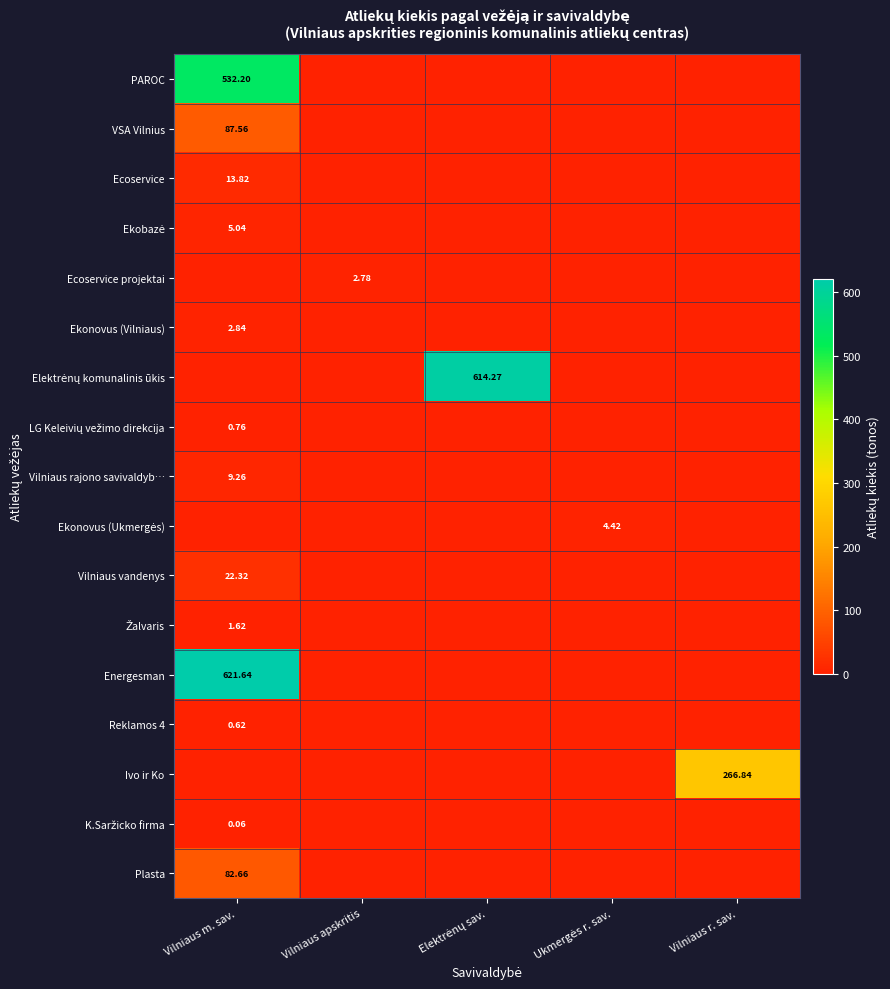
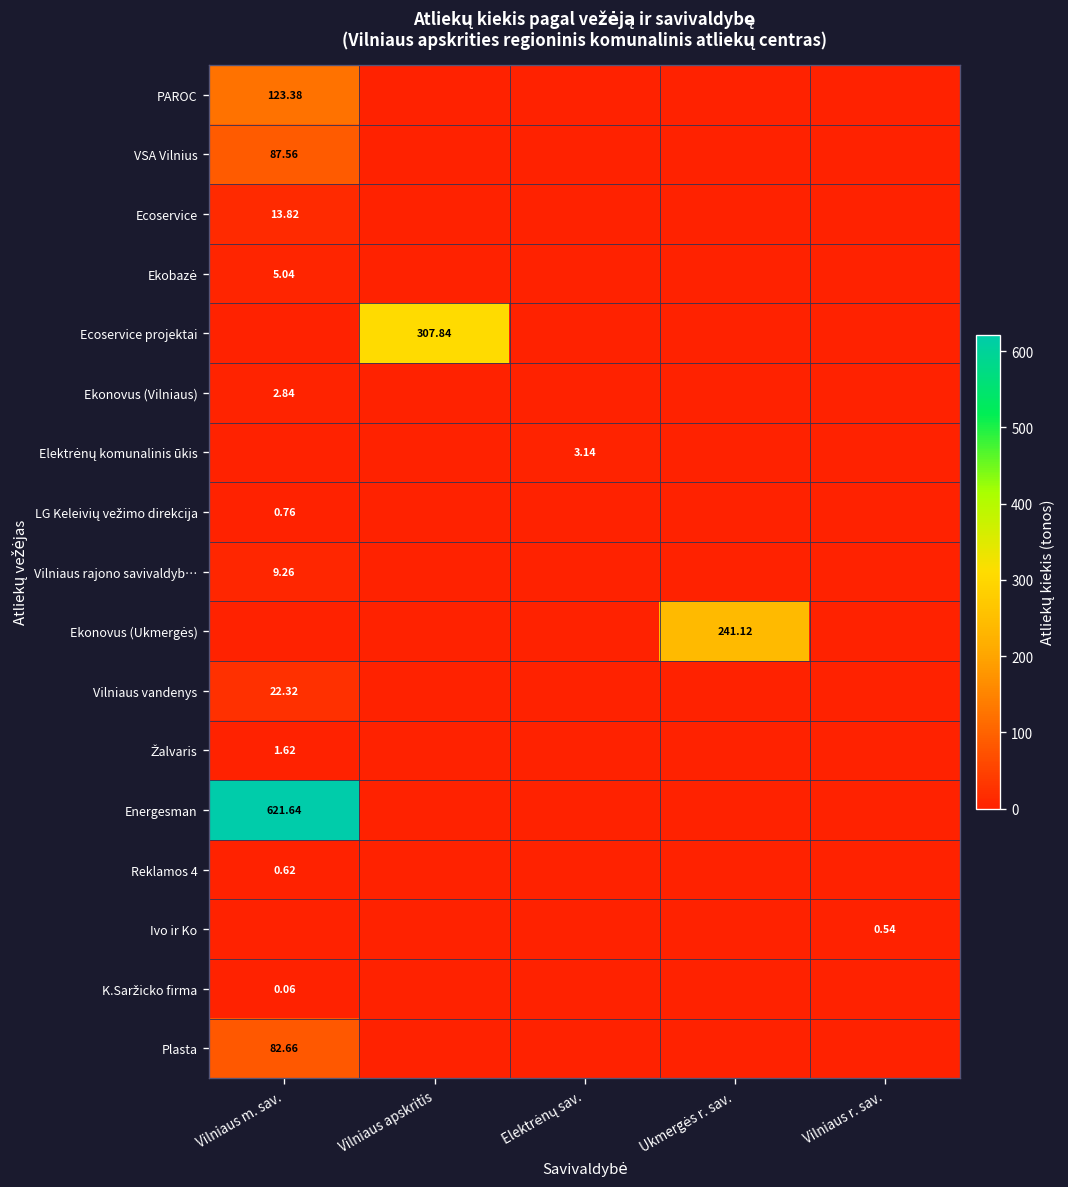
PAROC, Vilniaus m. sav.: 532.20 -> 123.38
Ecoservice projektai, Vilniaus apskritis: 2.78 -> 307.84
Elektrėnų komunalinis ūkis, Elektrėnų sav.: 614.27 -> 3.14
Ekonovus (Ukmergės), Ukmergės r. sav.: 4.42 -> 241.12
Ivo ir Ko, Vilniaus r. sav.: 266.84 -> 0.54
